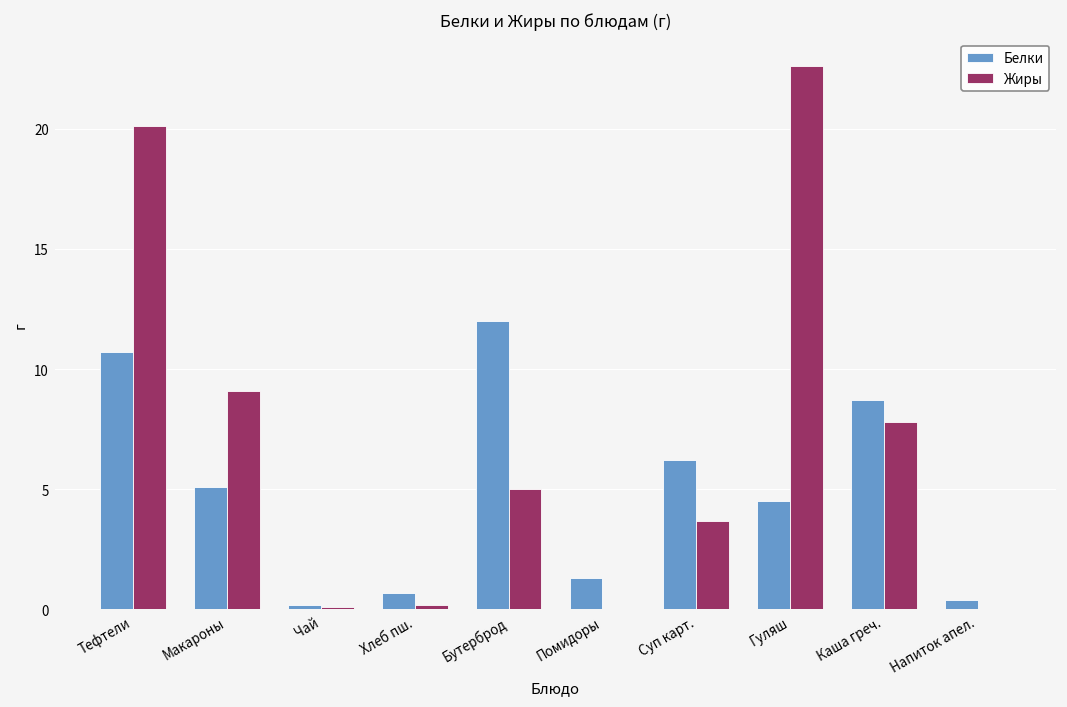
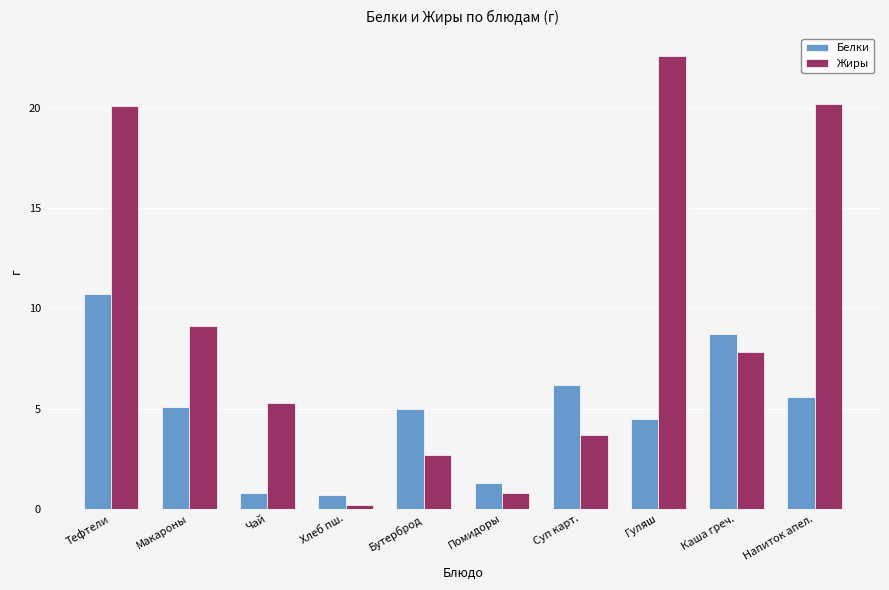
Белки, Чай: 0.2 -> 0.8
Жиры, Чай: 0.1 -> 5.3
Белки, Бутерброд: 12 -> 5
Жиры, Бутерброд: 5.0 -> 2.7
Жиры, Помидоры: 0.0 -> 0.8
Белки, Напиток апел.: 0.4 -> 5.6
Жиры, Напиток апел.: 0.0 -> 20.2
